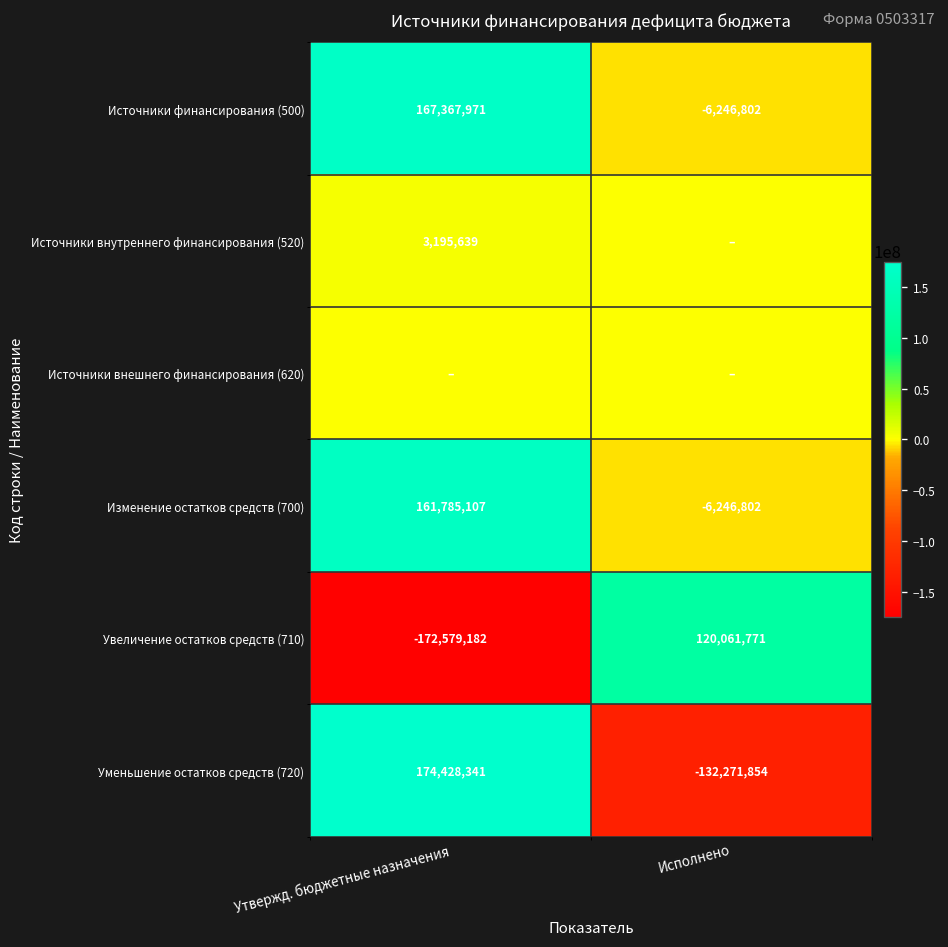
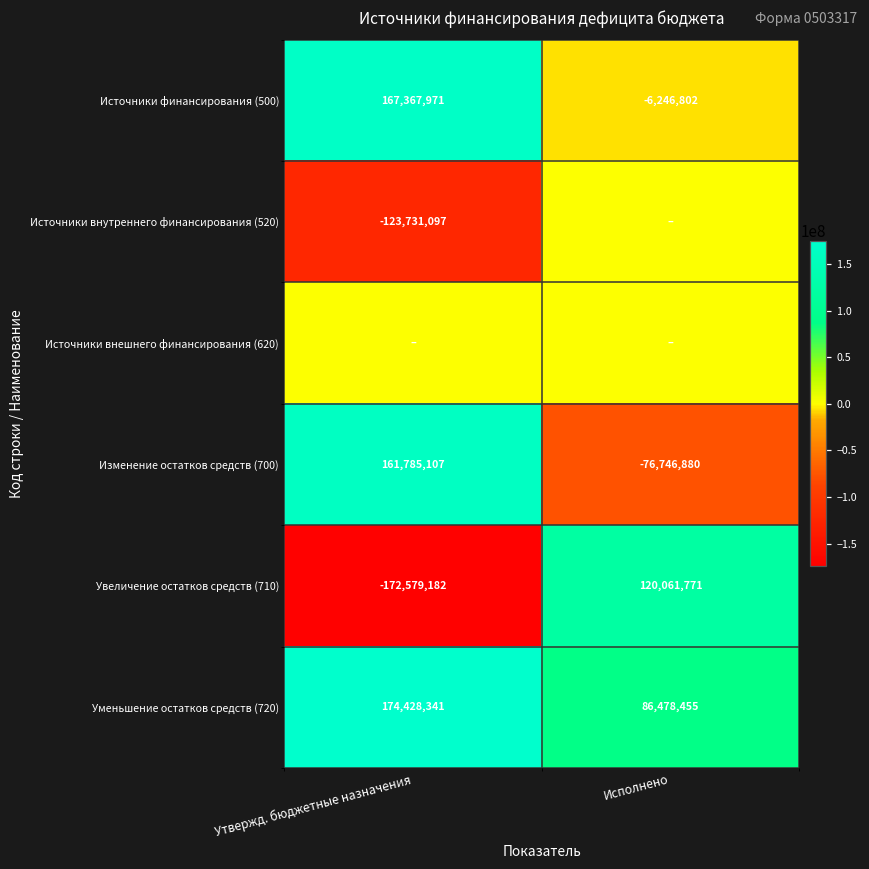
Источники внутреннего финансирования (520), Утвержд. бюджетные назначения: 3,195,639 -> -123,731,097
Изменение остатков средств (700), Исполнено: -6,246,802 -> -76,746,880
Уменьшение остатков средств (720), Исполнено: -132,271,854 -> 86,478,455
